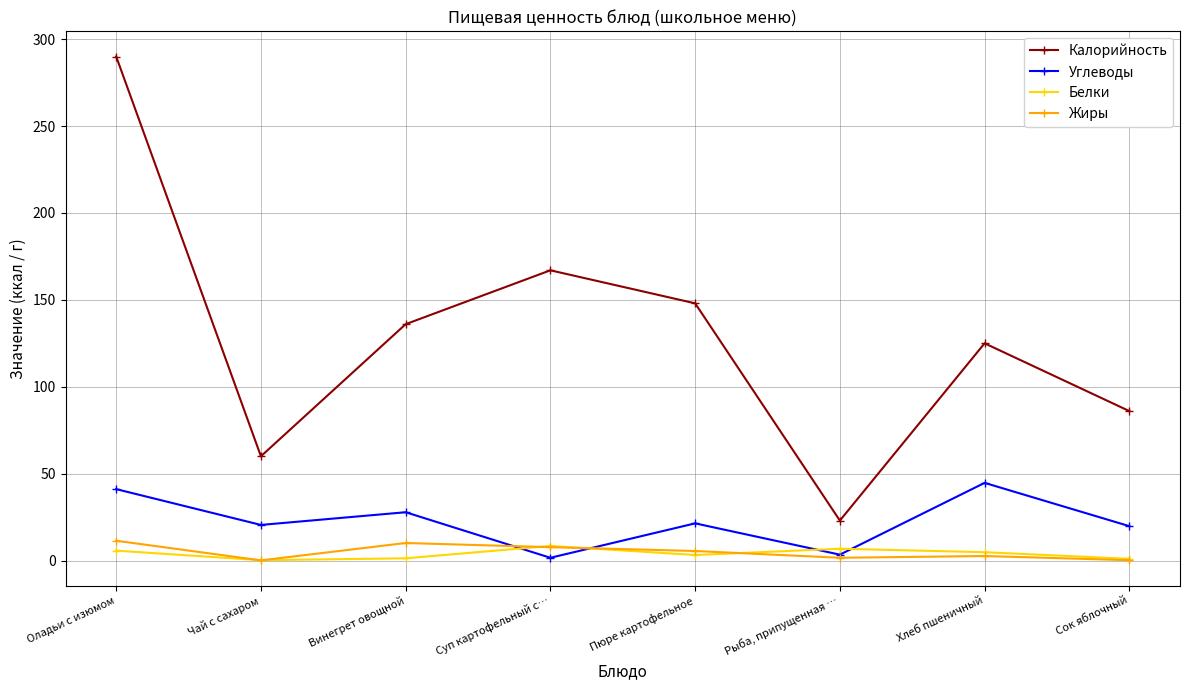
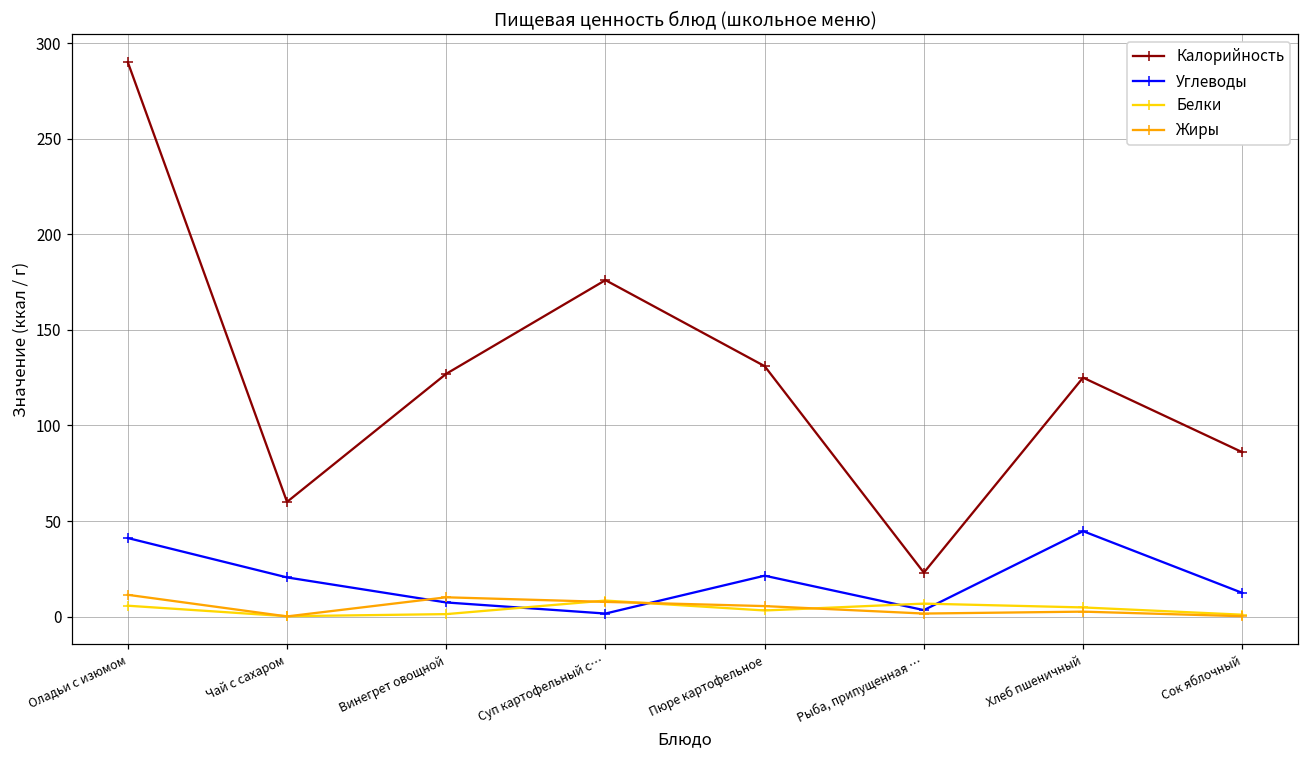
Калорийность, Винегрет овощной: 136 -> 127
Углеводы, Винегрет овощной: 28 -> 7
Калорийность, Суп картофельный с…: 167 -> 176
Калорийность, Пюре картофельное: 148 -> 131
Углеводы, Сок яблочный: 20 -> 12
